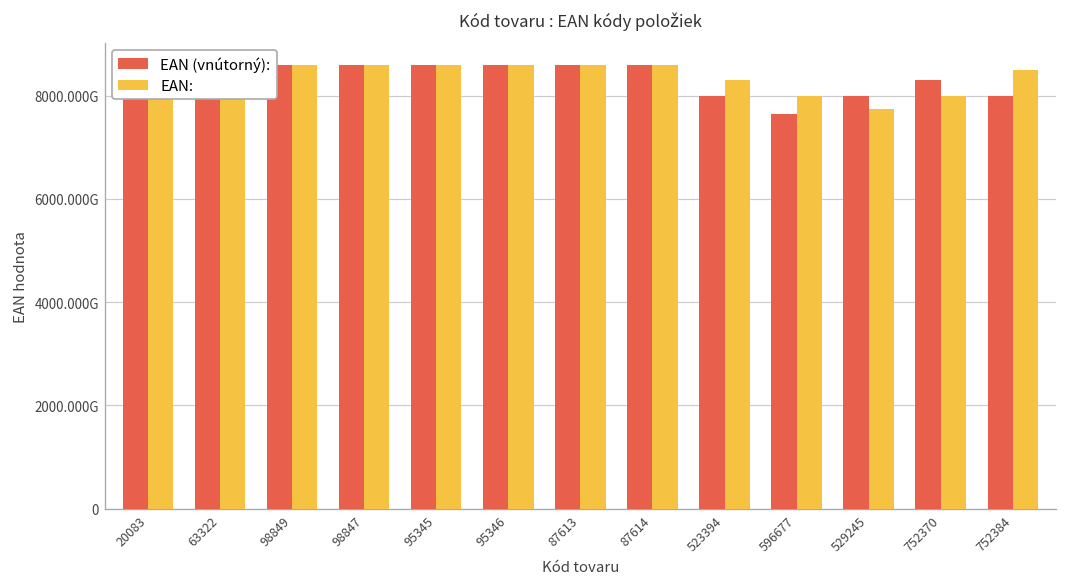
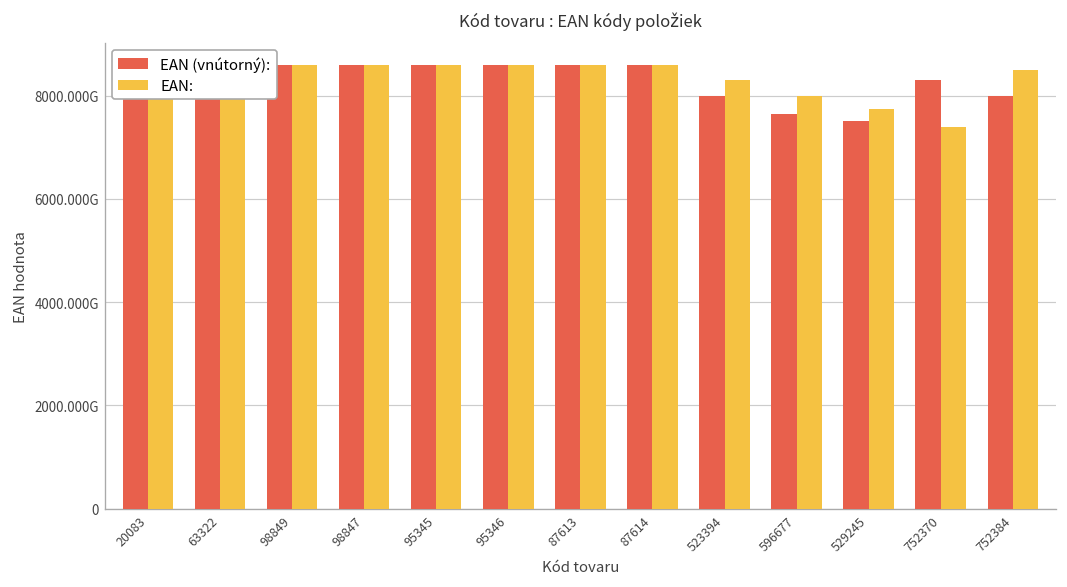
EAN (vnútorný):, 529245: 8000000000000 -> 7500000000000
EAN:, 752370: 8000000000000 -> 7400000000000
